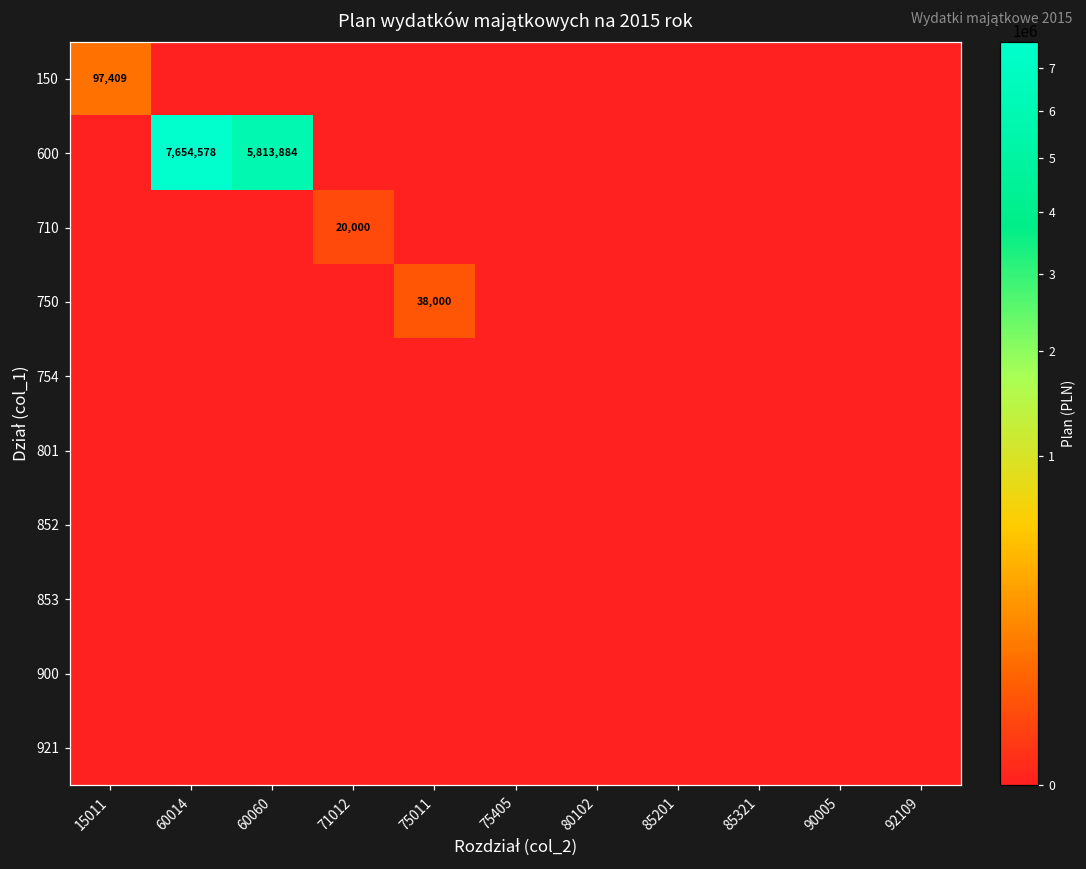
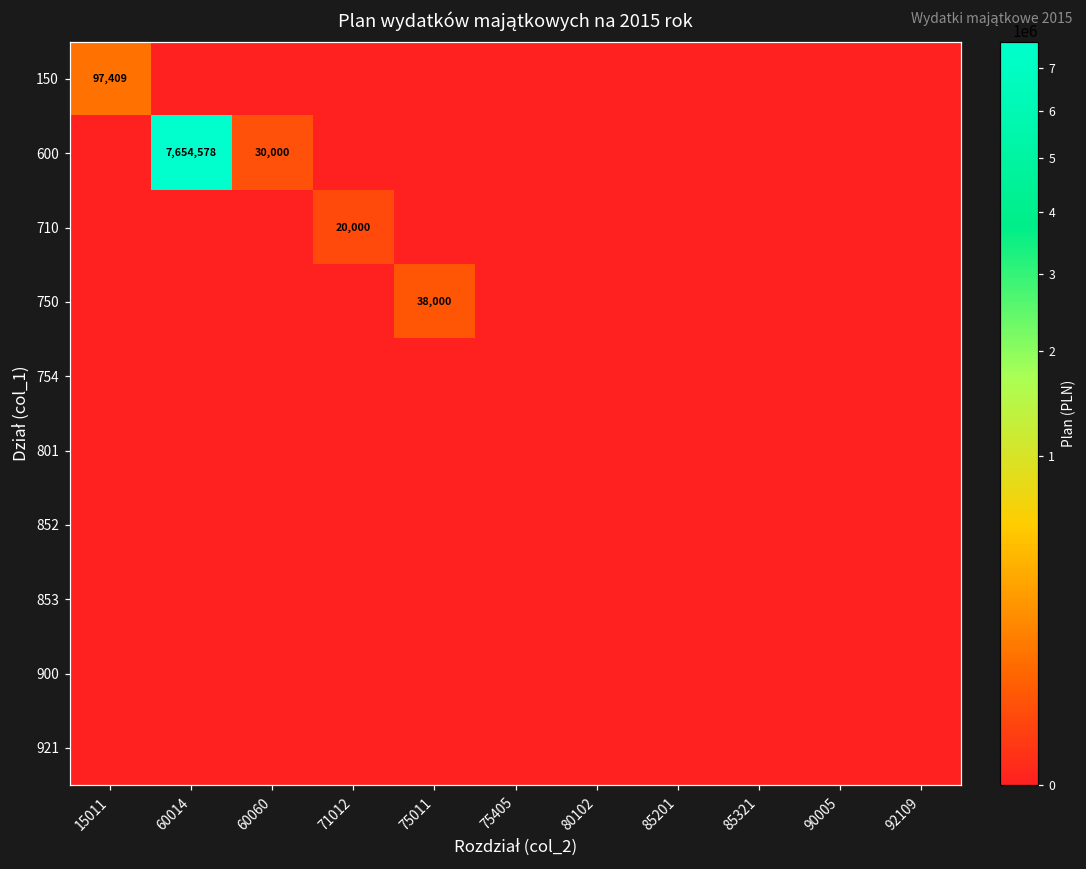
600, 60060: 5,813,884 -> 30,000
